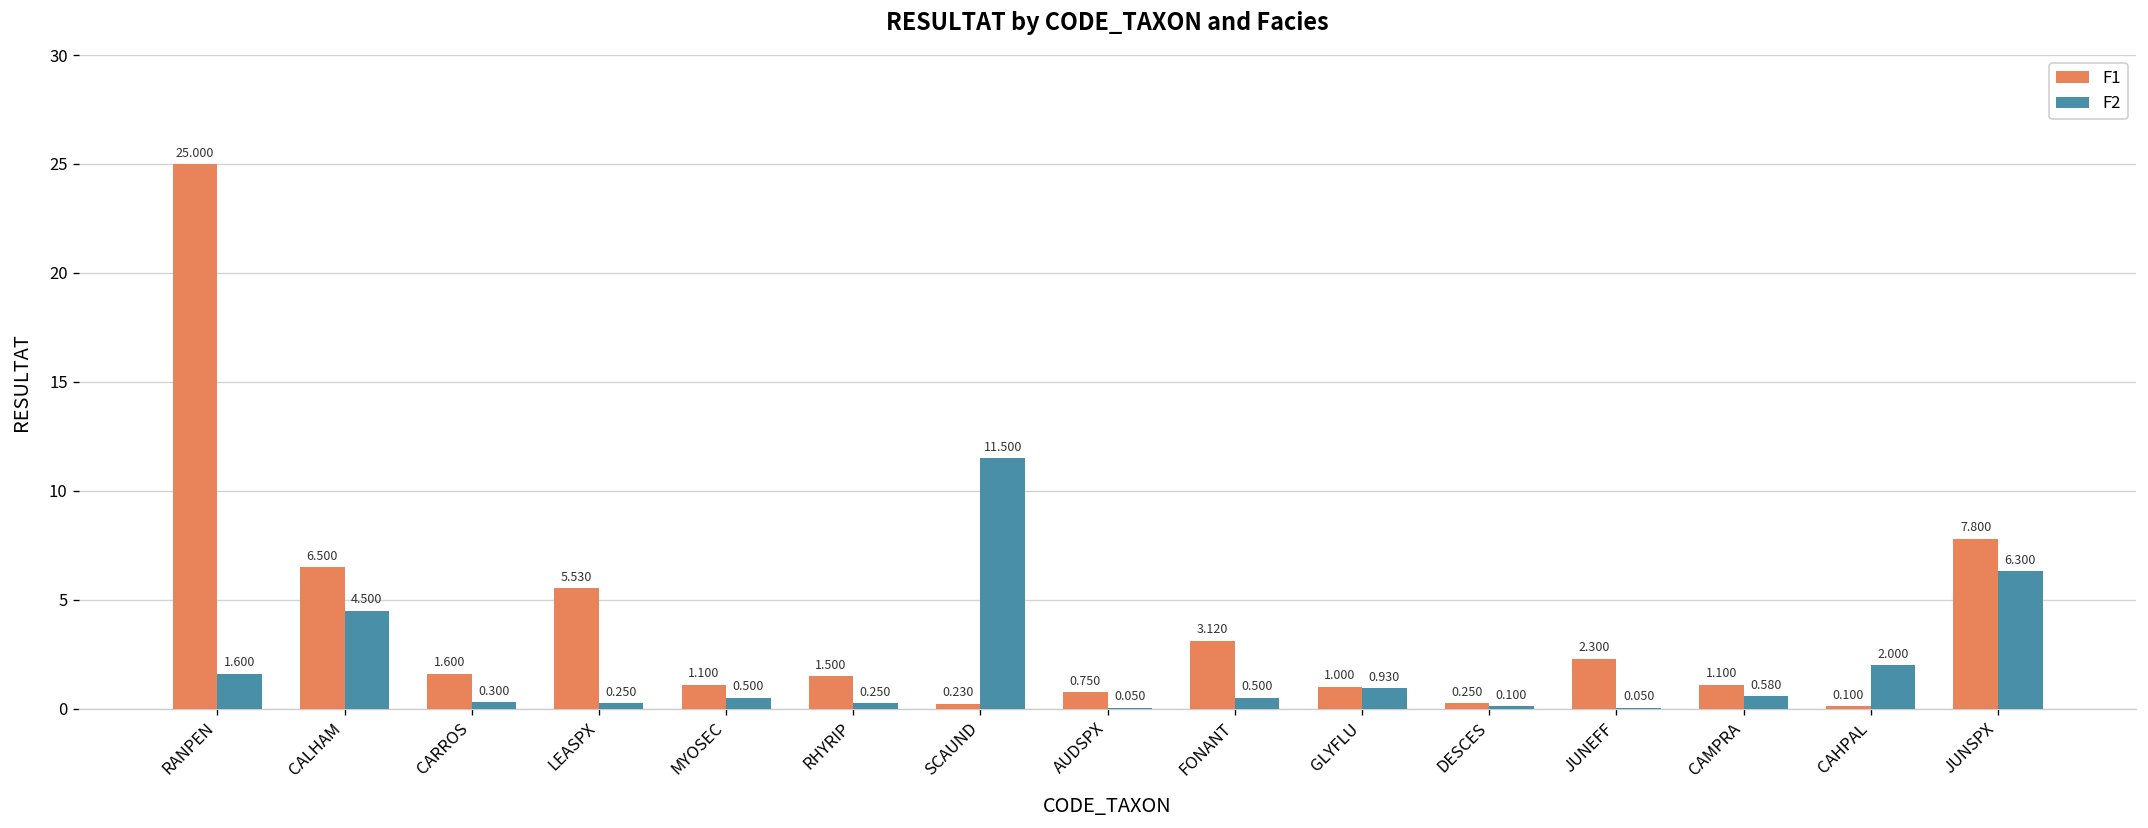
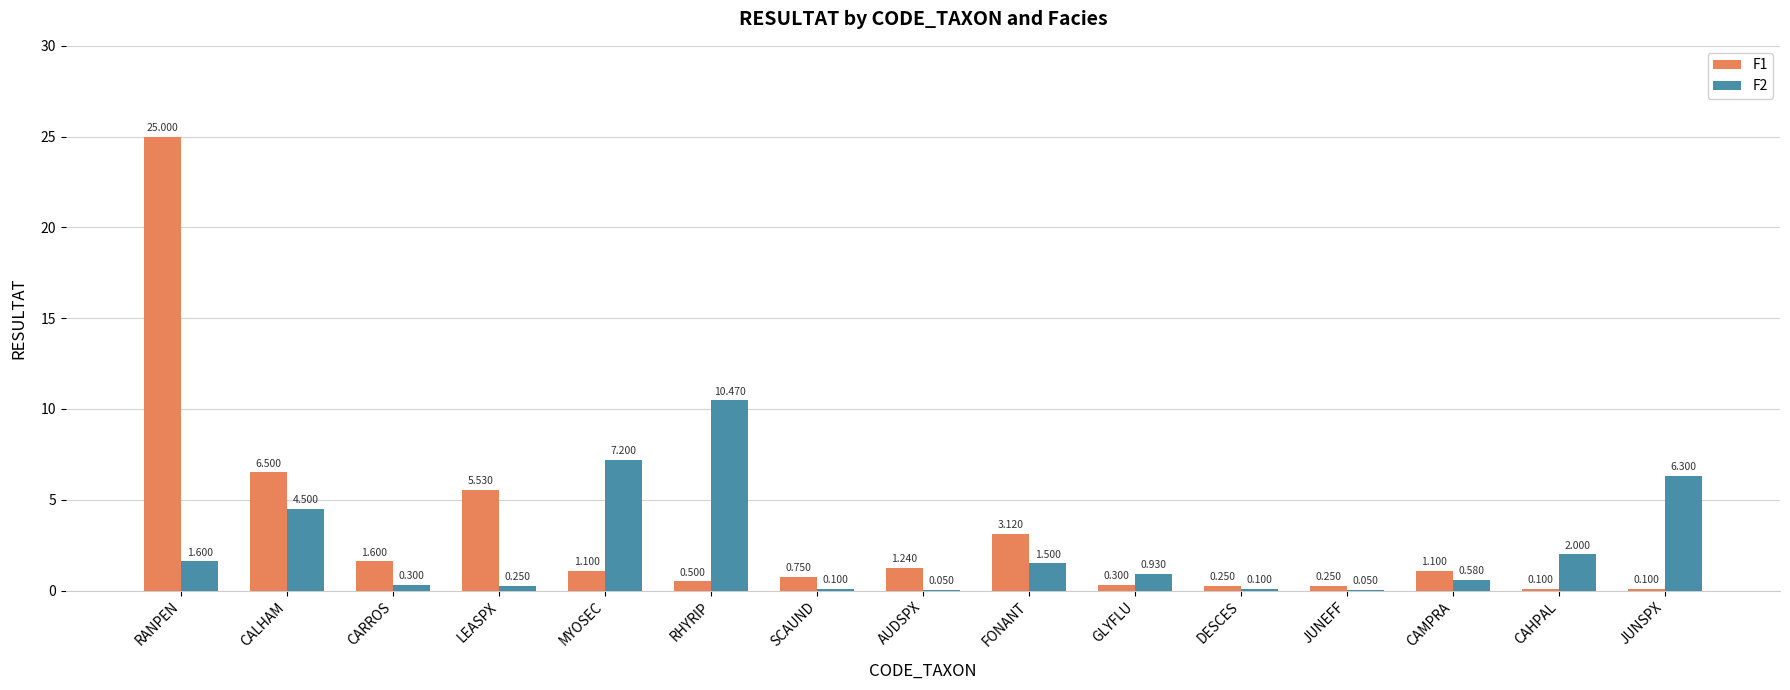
F2, MYOSEC: 0.500 -> 7.200
F1, RHYRIP: 1.500 -> 0.500
F2, RHYRIP: 0.250 -> 10.470
F1, SCAUND: 0.230 -> 0.750
F2, SCAUND: 11.500 -> 0.100
F1, AUDSPX: 0.750 -> 1.240
F2, FONANT: 0.500 -> 1.500
F1, GLYFLU: 1.000 -> 0.300
F1, JUNEFF: 2.300 -> 0.250
F1, JUNSPX: 7.800 -> 0.100
